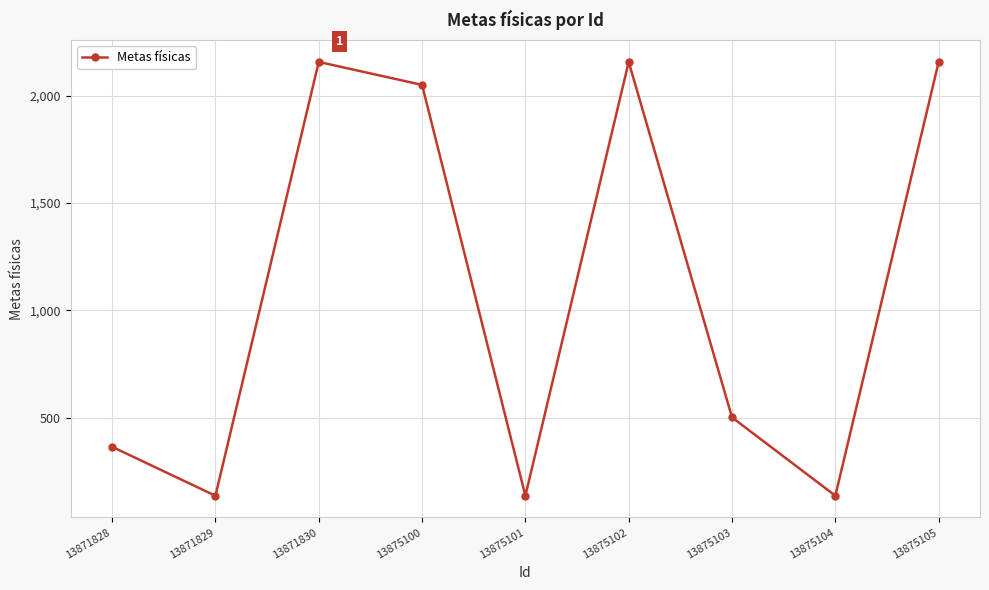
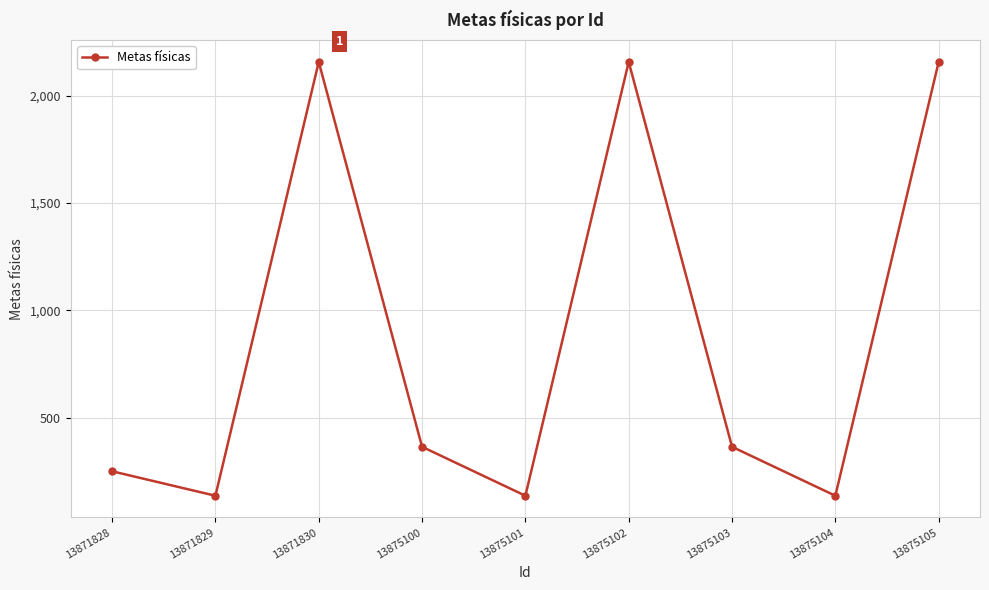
13871828: 360 -> 250
13875100: 2,050 -> 360
13875103: 500 -> 360
